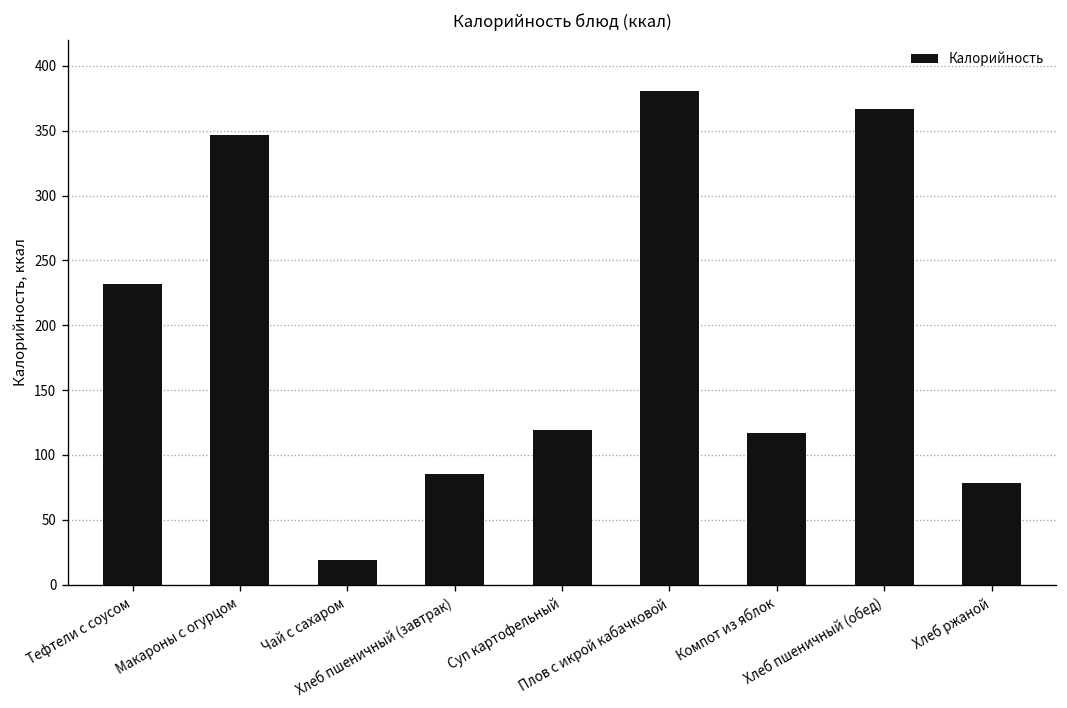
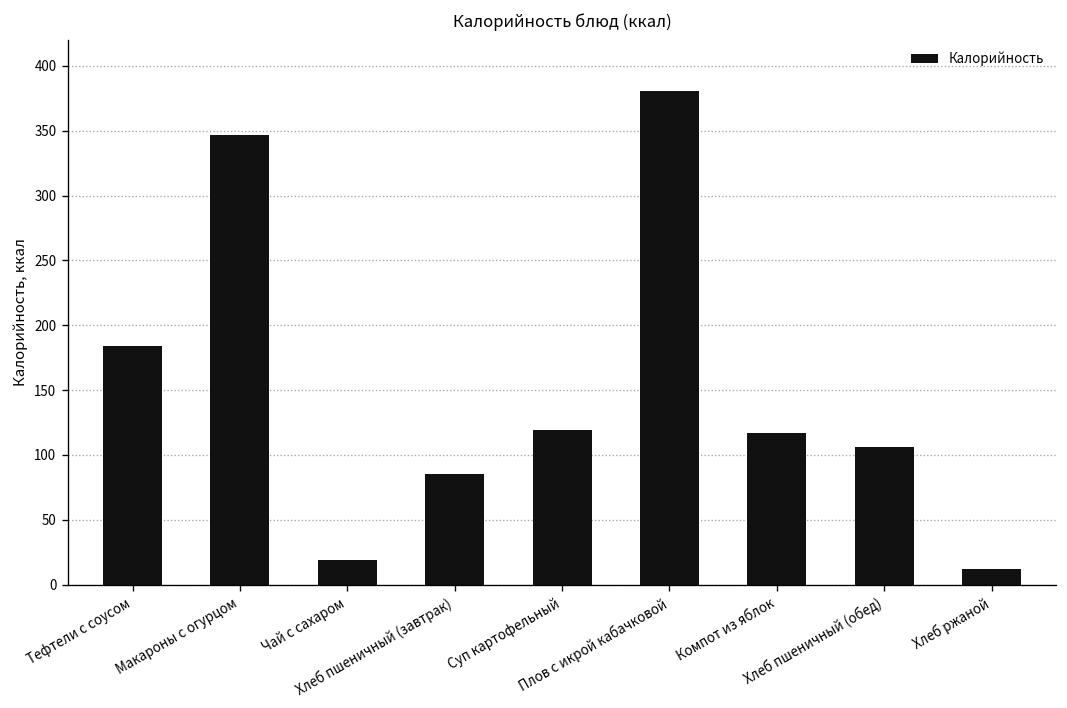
Тефтели с соусом: 232 -> 184
Хлеб пшеничный (обед): 367 -> 106
Хлеб ржаной: 78 -> 12
